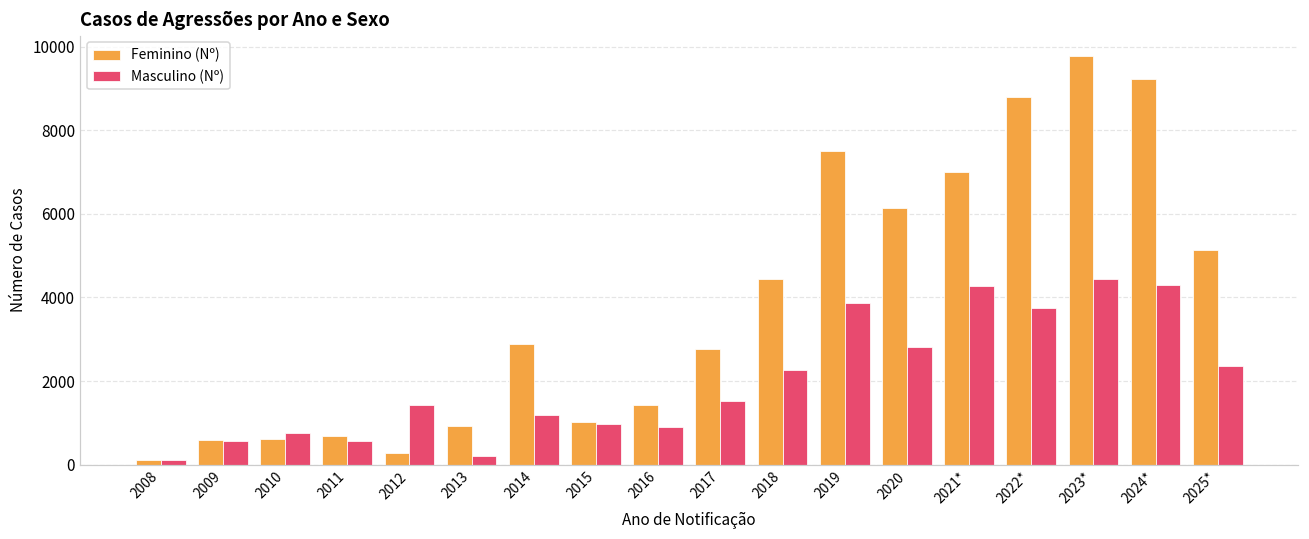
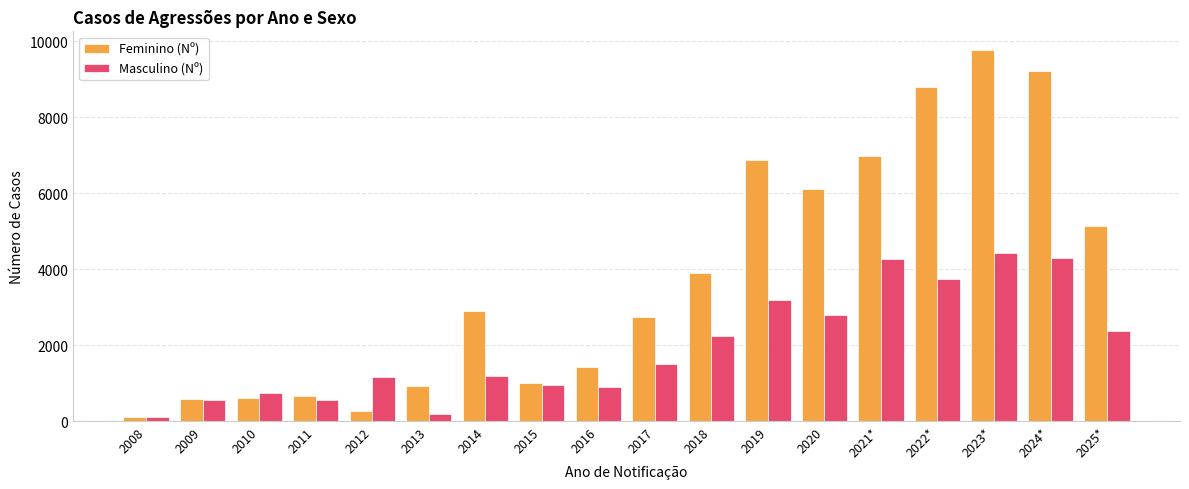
Masculino (Nº), 2012: 1400 -> 1200
Feminino (Nº), 2018: 4400 -> 3900
Feminino (Nº), 2019: 7500 -> 6900
Masculino (Nº), 2019: 3900 -> 3200
